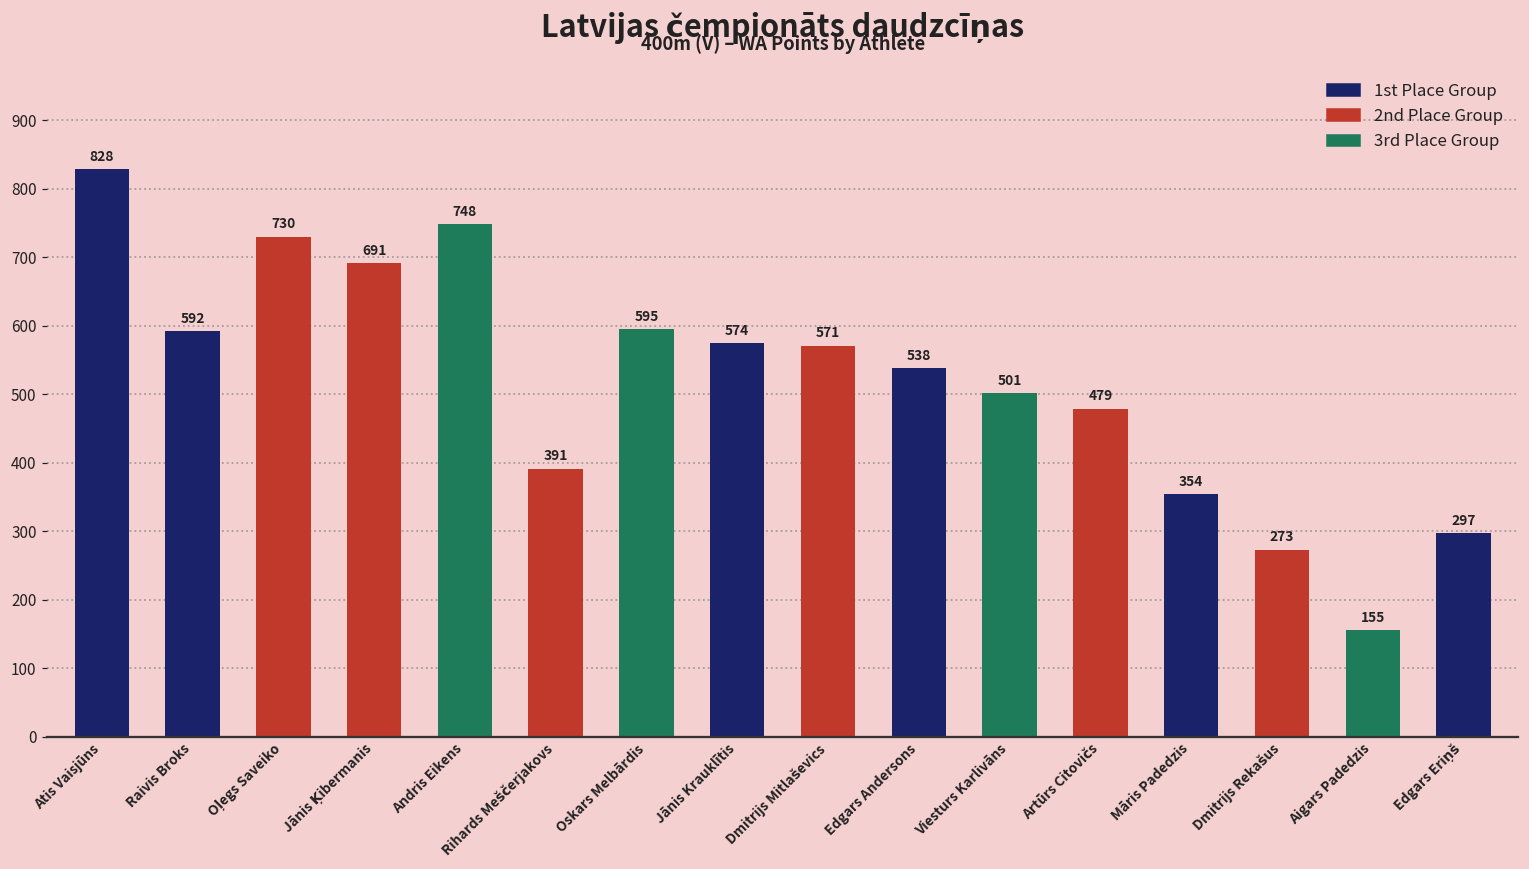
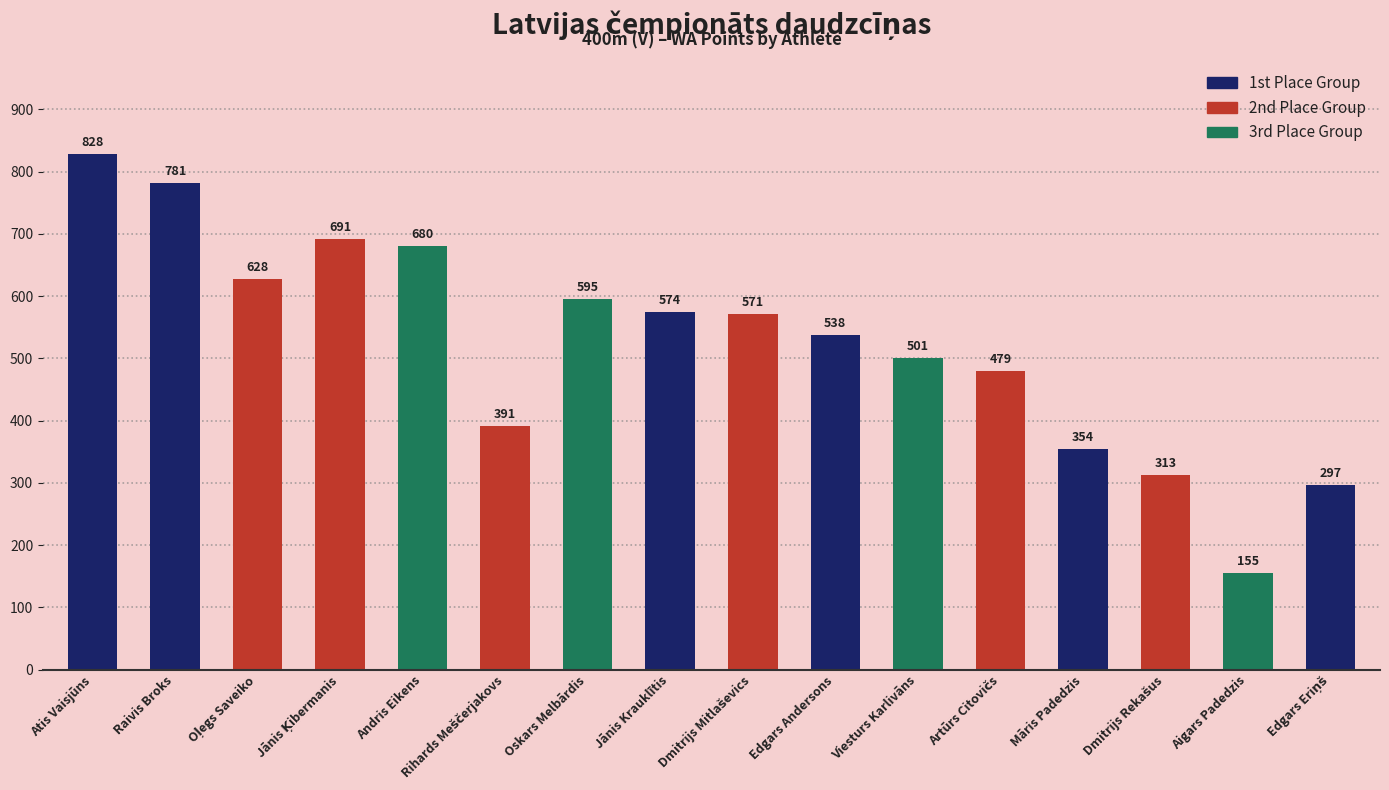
Raivis Broks: 592 -> 781
Oļegs Saveiko: 730 -> 628
Andris Eikens: 748 -> 680
Dmitrijs Rekašus: 273 -> 313
